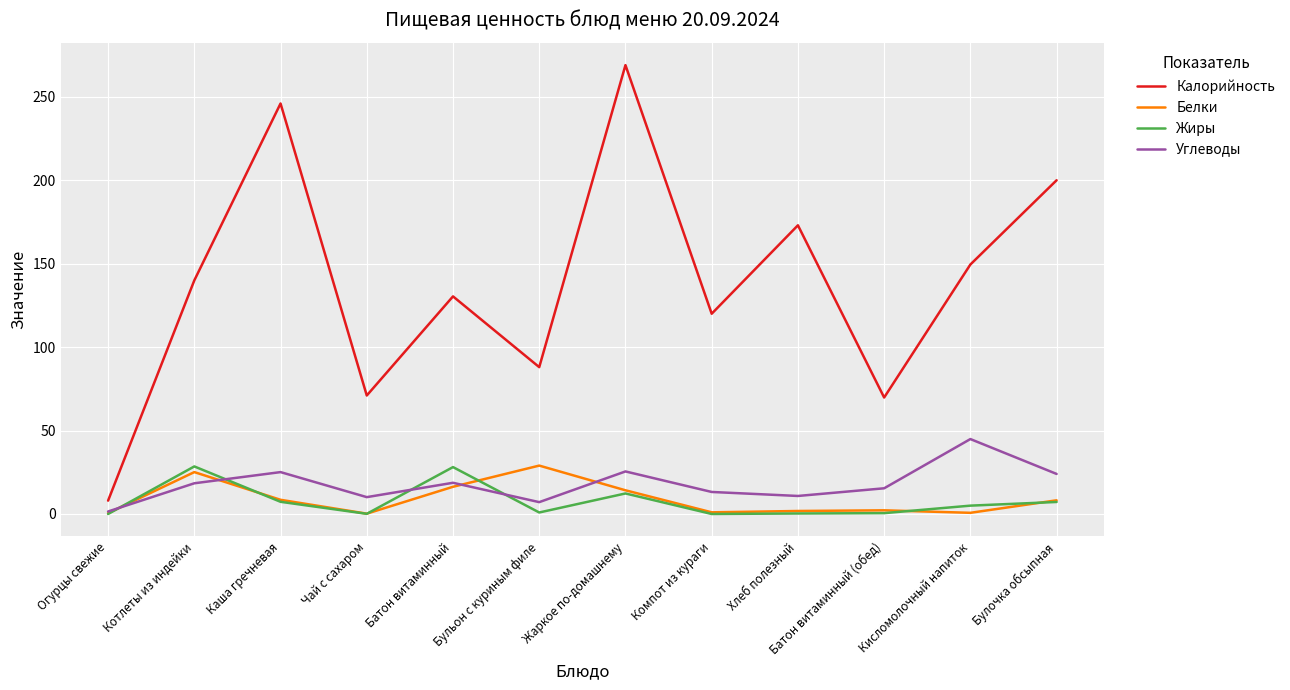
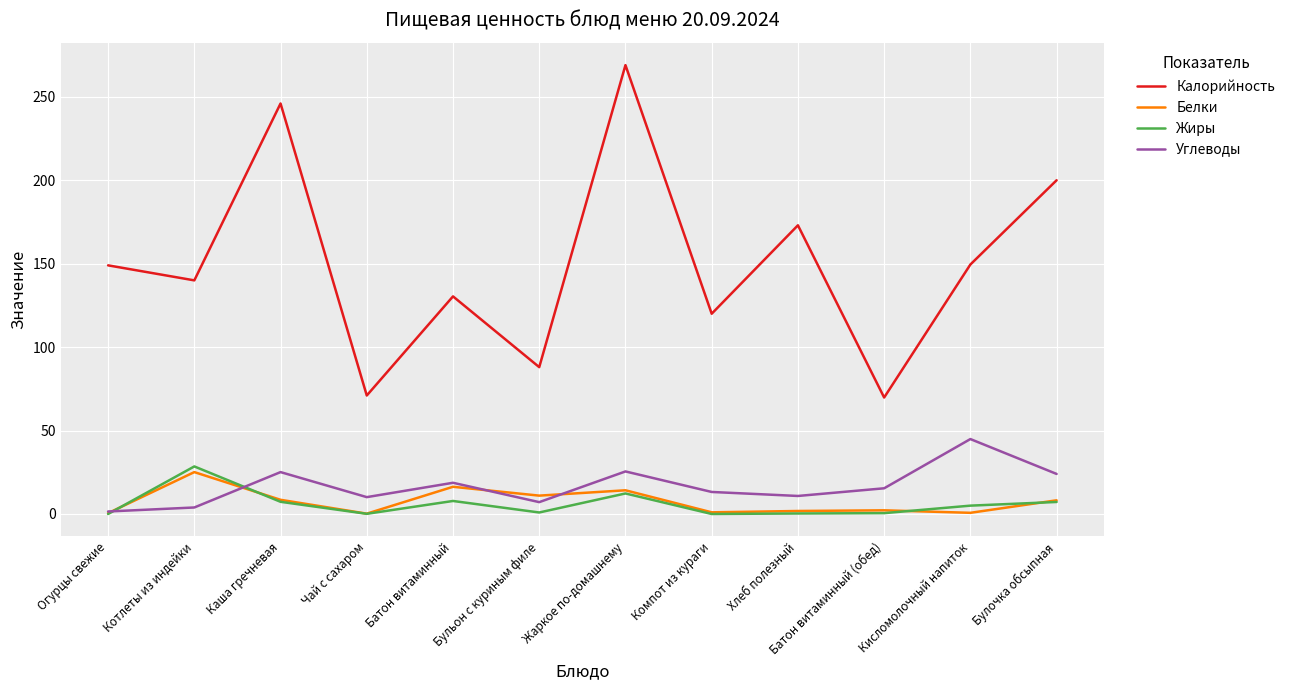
Калорийность, Огурцы свежие: 8 -> 149
Углеводы, Котлеты из индейки: 18 -> 4
Жиры, Батон витаминный: 28 -> 8
Белки, Бульон с куриным филе: 29 -> 11
